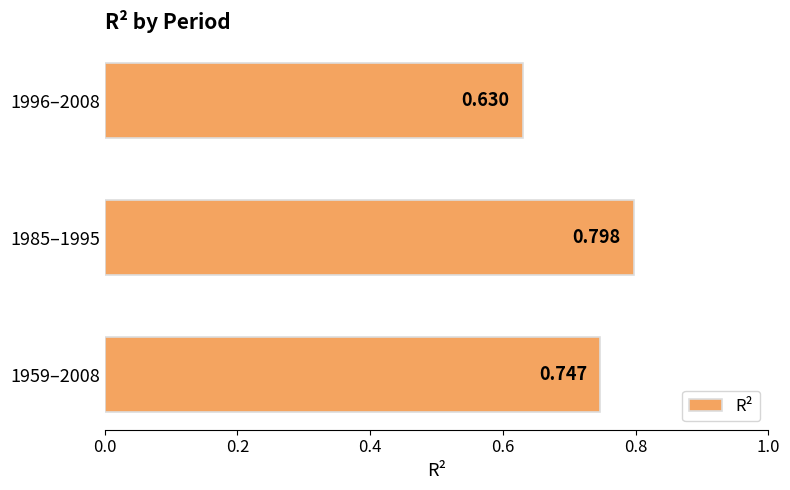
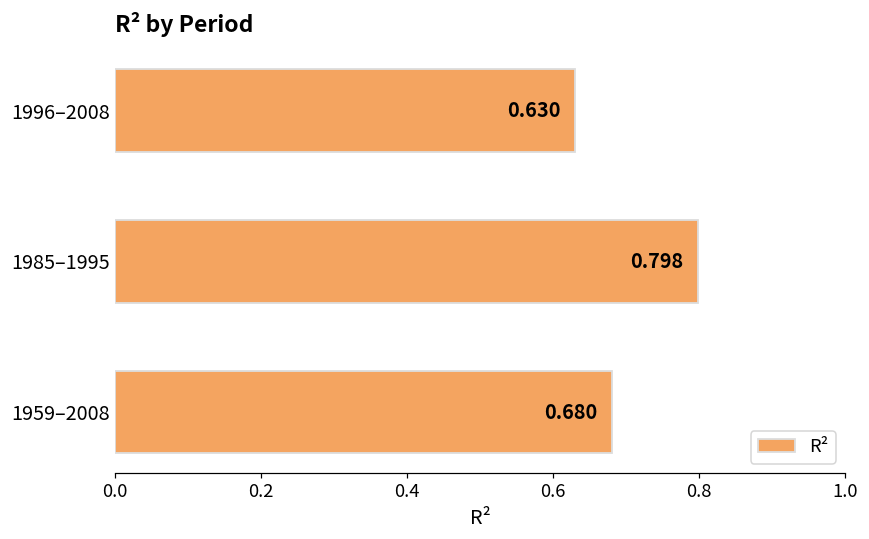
1959–2008: 0.747 -> 0.680
